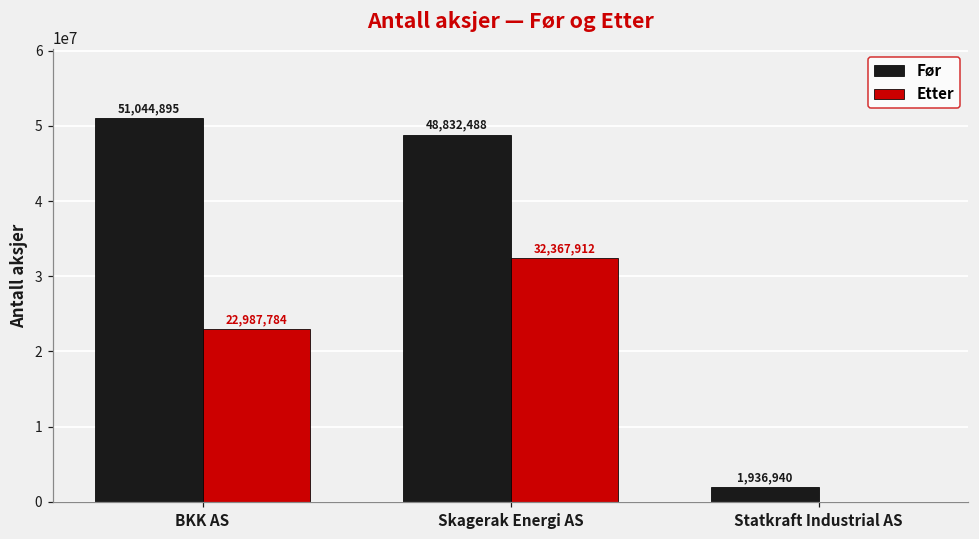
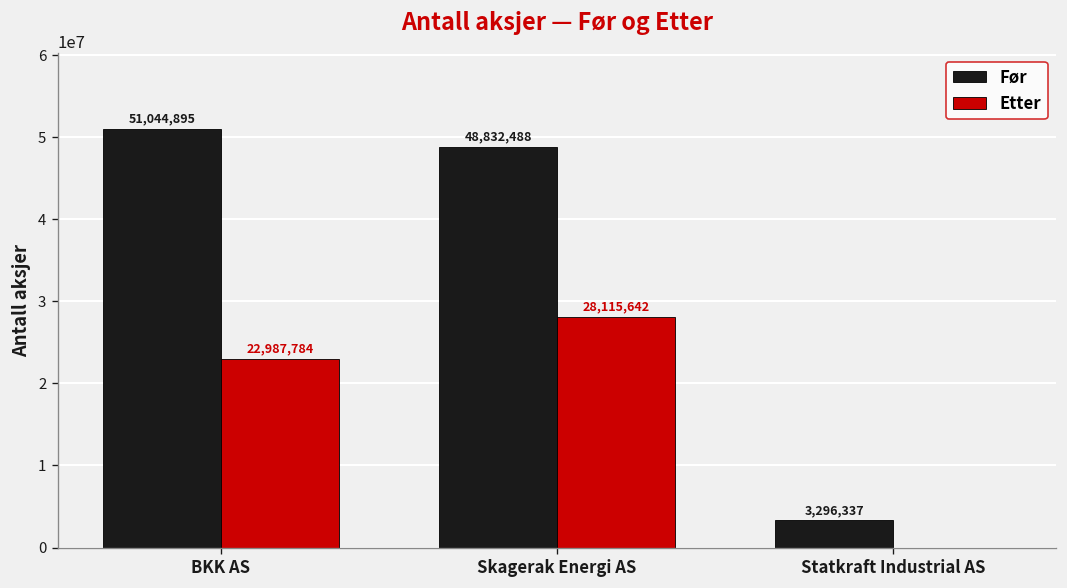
Etter, Skagerak Energi AS: 32,367,912 -> 28,115,642
Før, Statkraft Industrial AS: 1,936,940 -> 3,296,337
